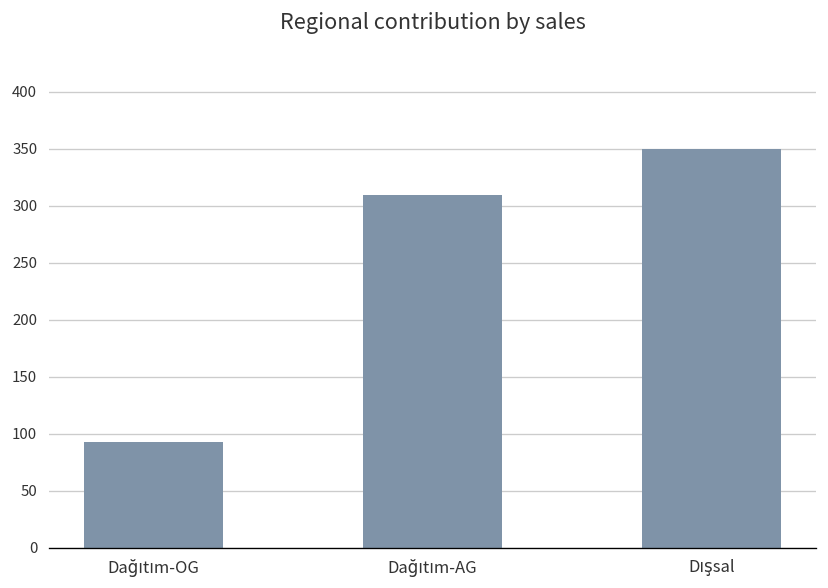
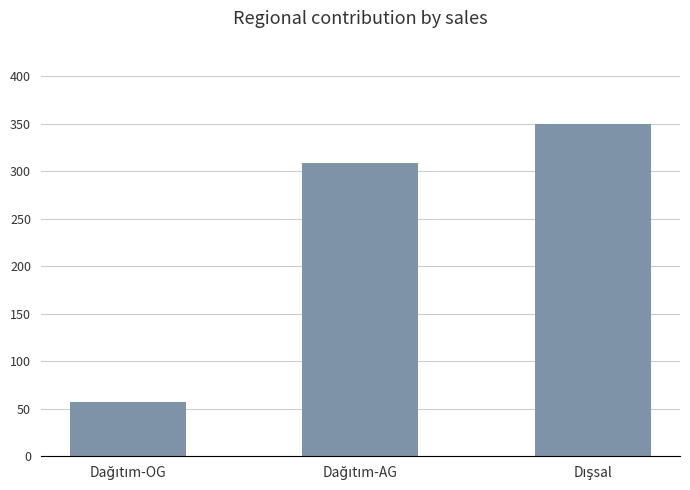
Dağıtım-OG: 90 -> 60
